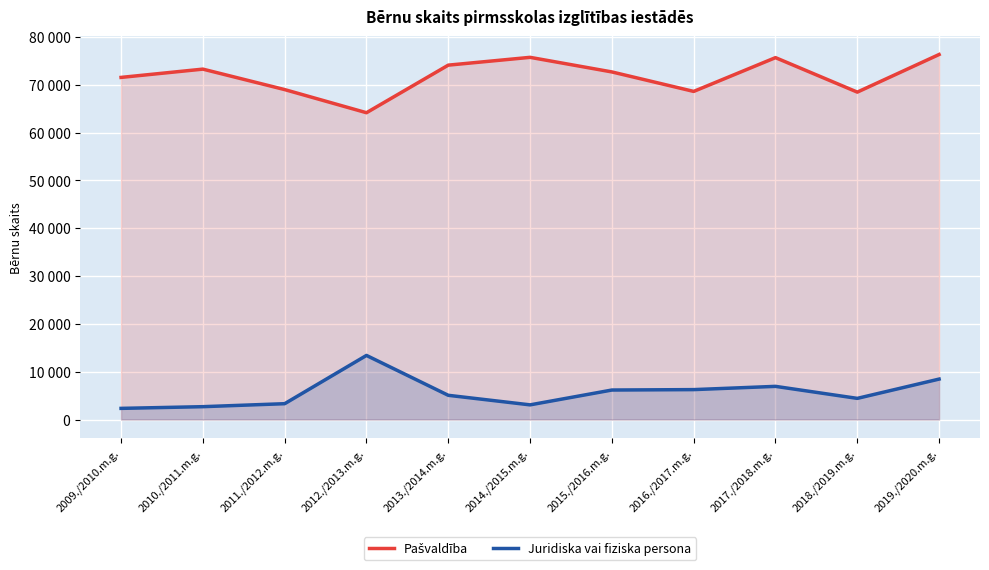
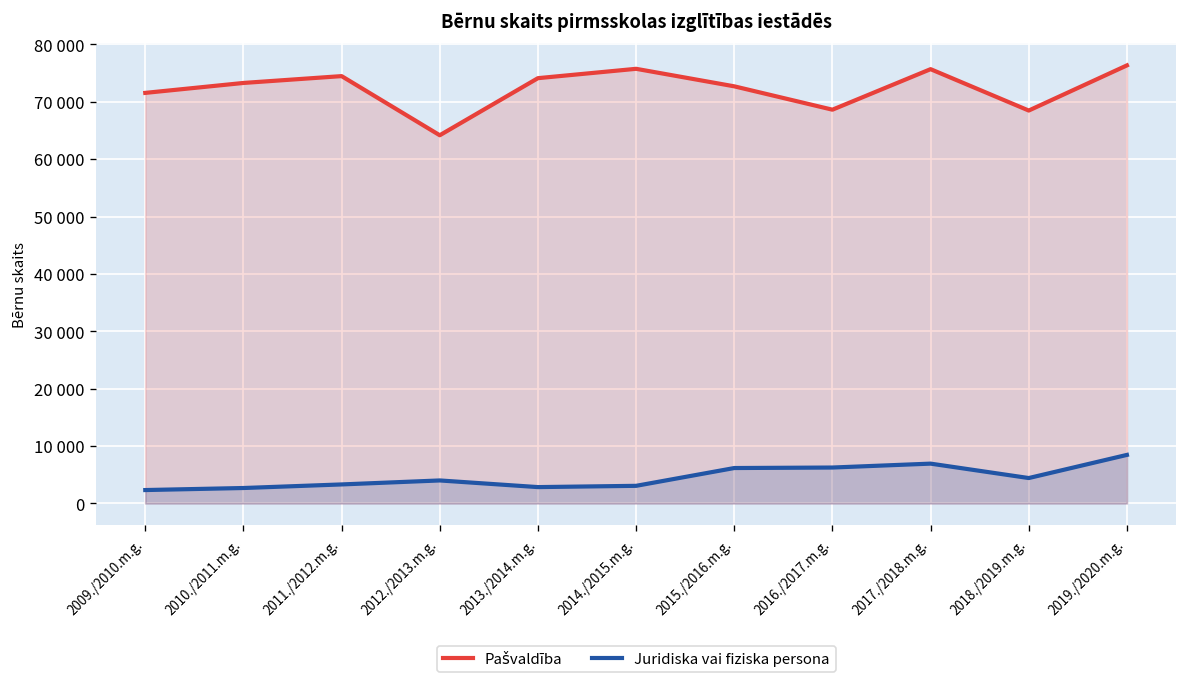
Pašvaldība, 2011./2012.m.g.: 69000 -> 74000
Juridiska vai fiziska persona, 2012./2013.m.g.: 13000 -> 4000
Juridiska vai fiziska persona, 2013./2014.m.g.: 5000 -> 3000
